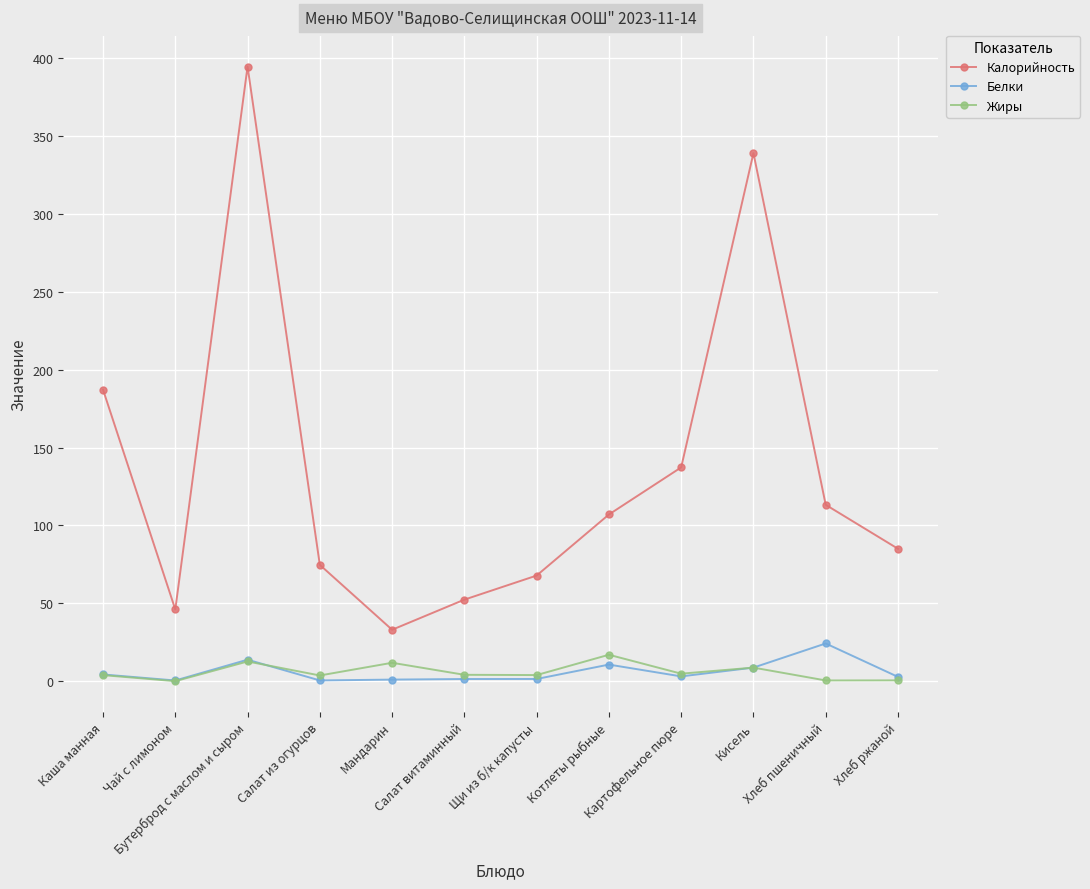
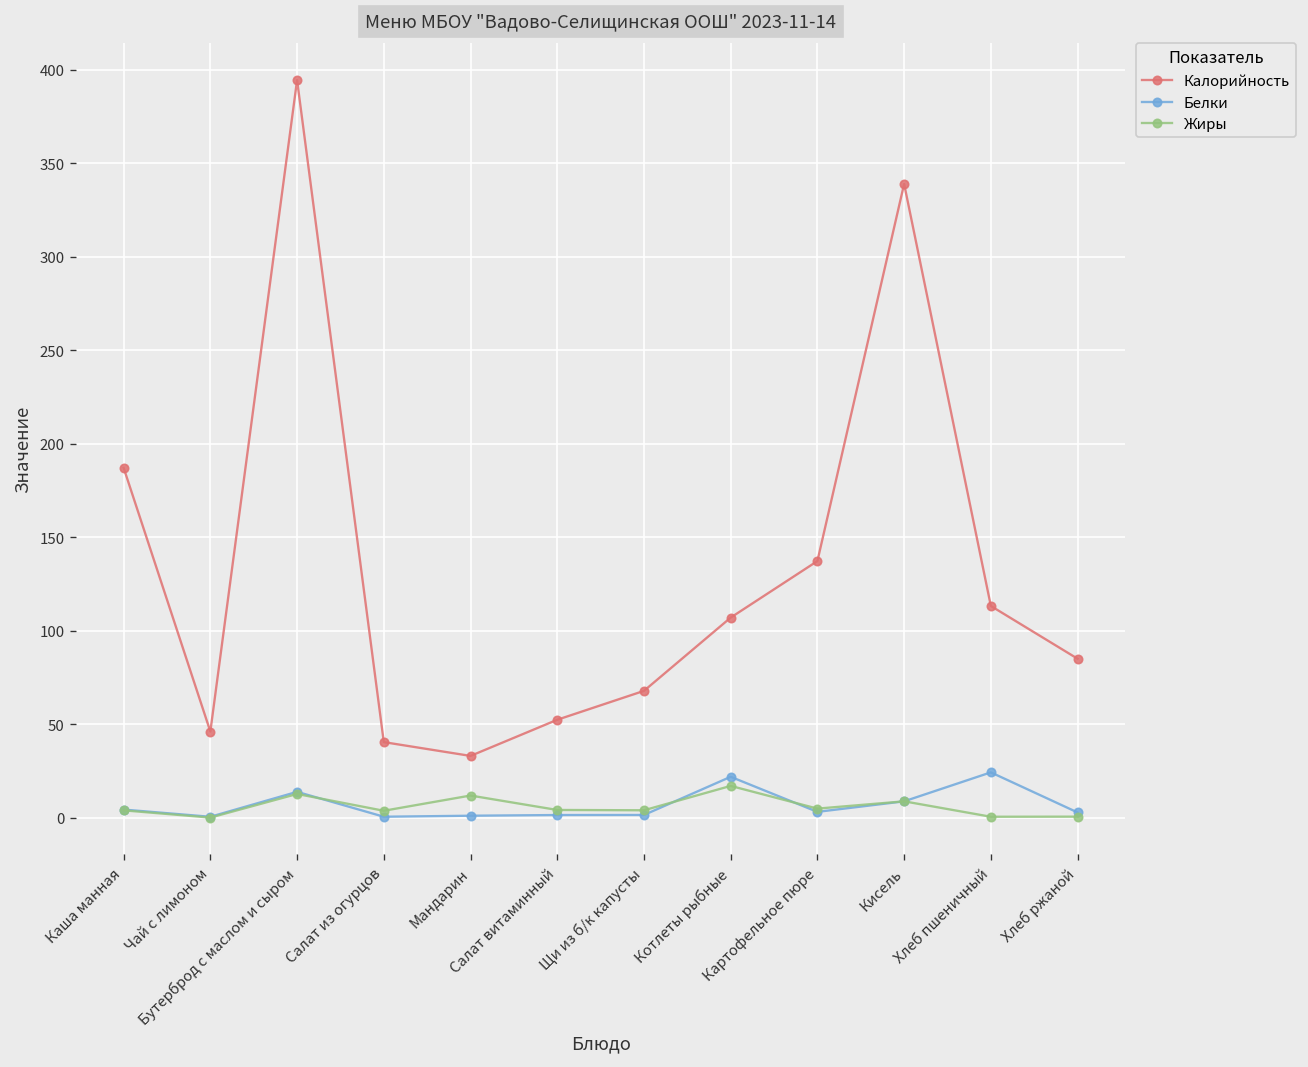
Калорийность, Салат из огурцов: 75 -> 40
Белки, Котлеты рыбные: 11 -> 22
